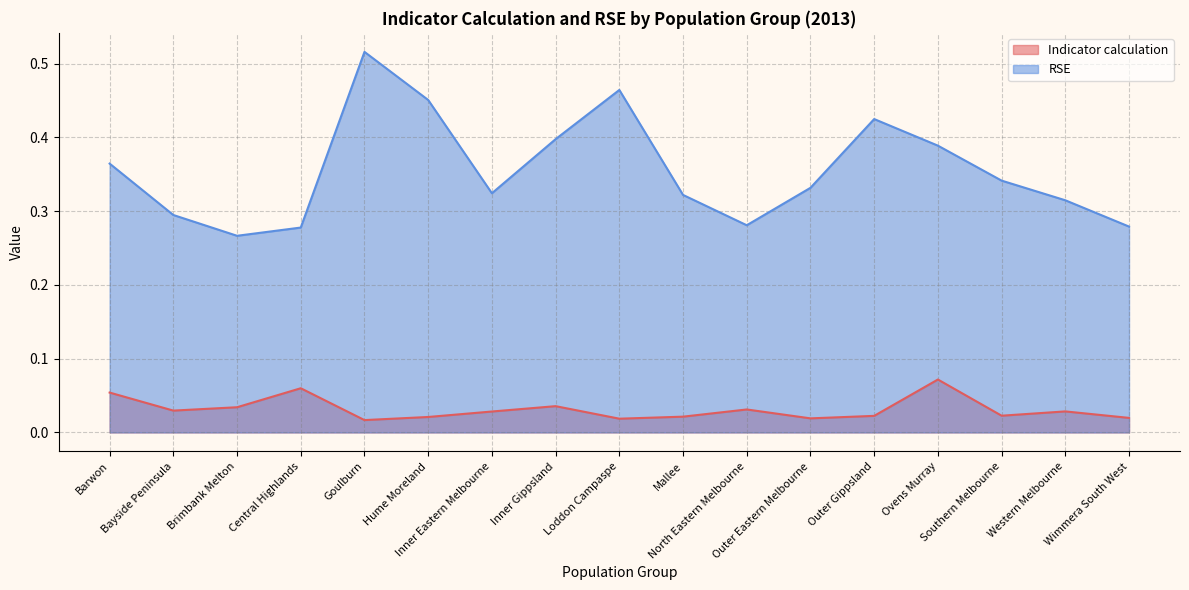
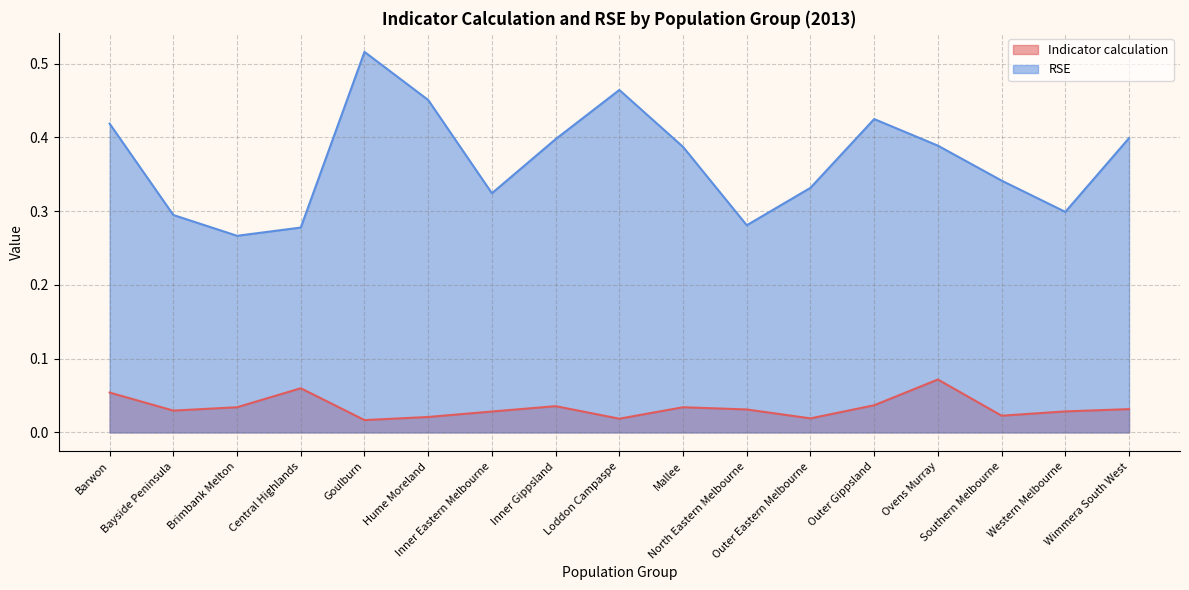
RSE, Barwon: 0.36 -> 0.42
Indicator calculation, Mallee: 0.02 -> 0.03
RSE, Mallee: 0.32 -> 0.39
Indicator calculation, Outer Gippsland: 0.02 -> 0.04
RSE, Western Melbourne: 0.31 -> 0.30
Indicator calculation, Wimmera South West: 0.02 -> 0.03
RSE, Wimmera South West: 0.28 -> 0.40
